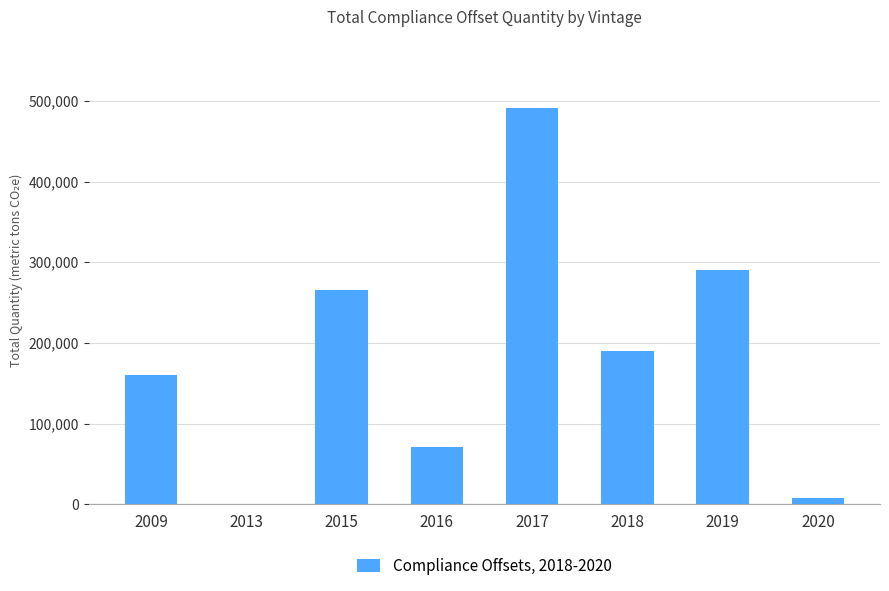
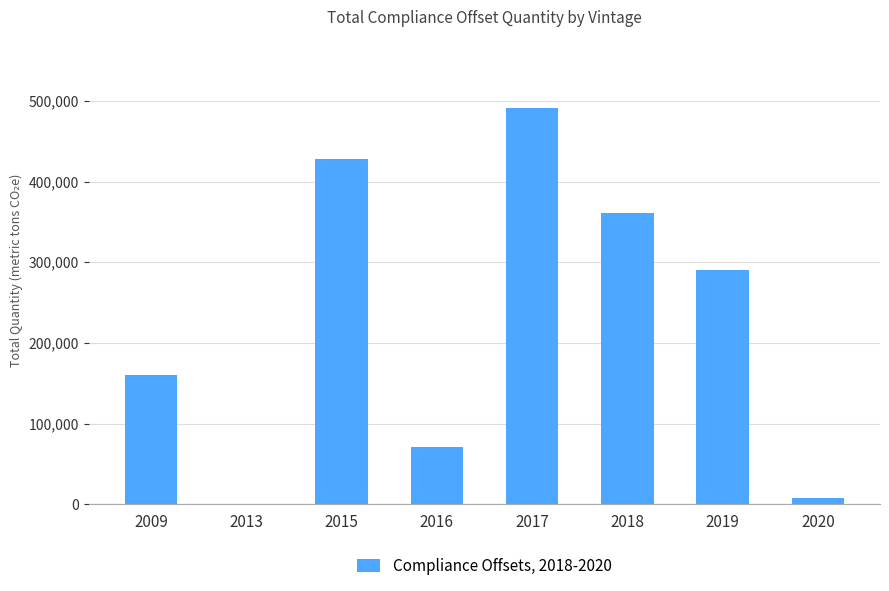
2015: 270,000 -> 430,000
2018: 190,000 -> 360,000
